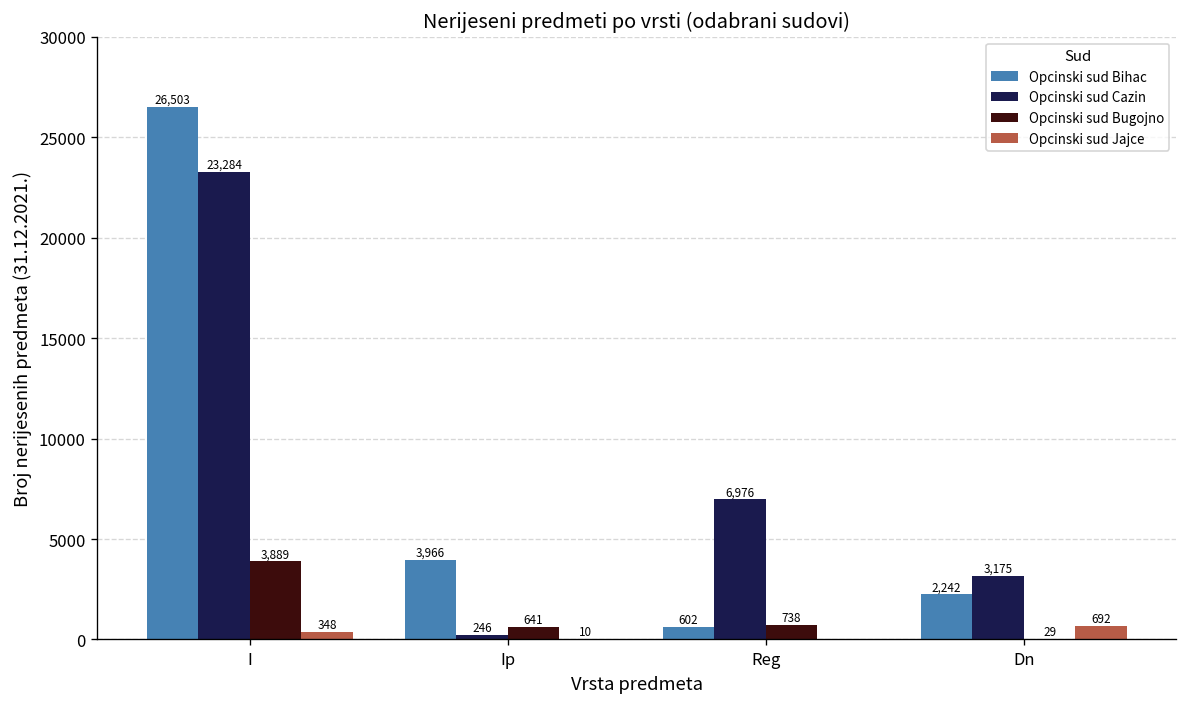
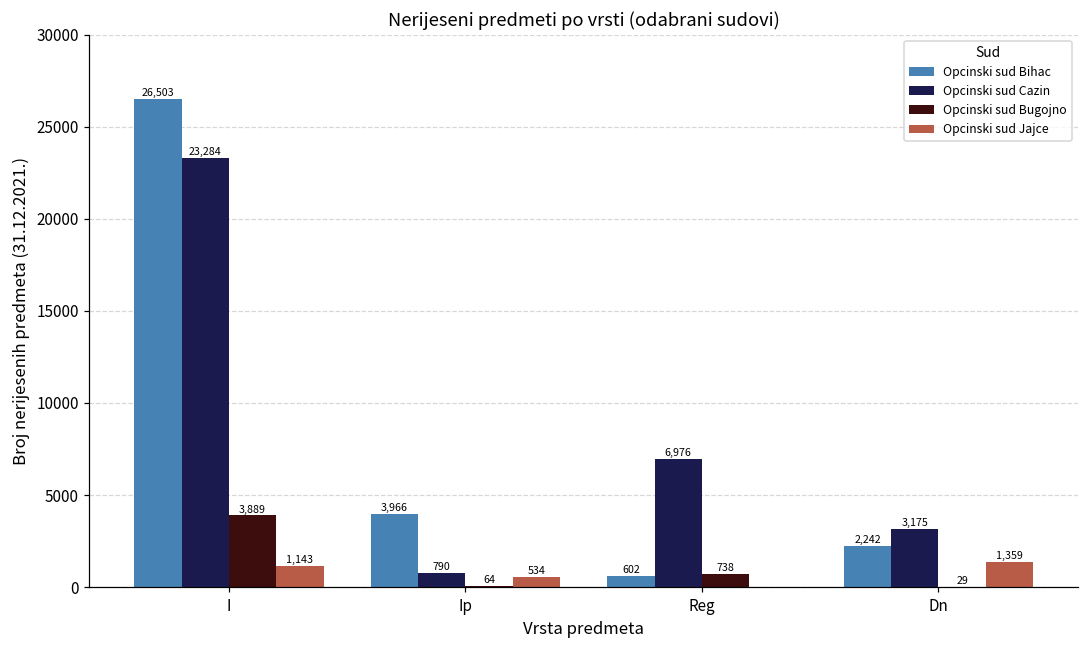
Opcinski sud Jajce, I: 348 -> 1,143
Opcinski sud Cazin, Ip: 246 -> 790
Opcinski sud Bugojno, Ip: 641 -> 64
Opcinski sud Jajce, Ip: 10 -> 534
Opcinski sud Jajce, Dn: 692 -> 1,359
